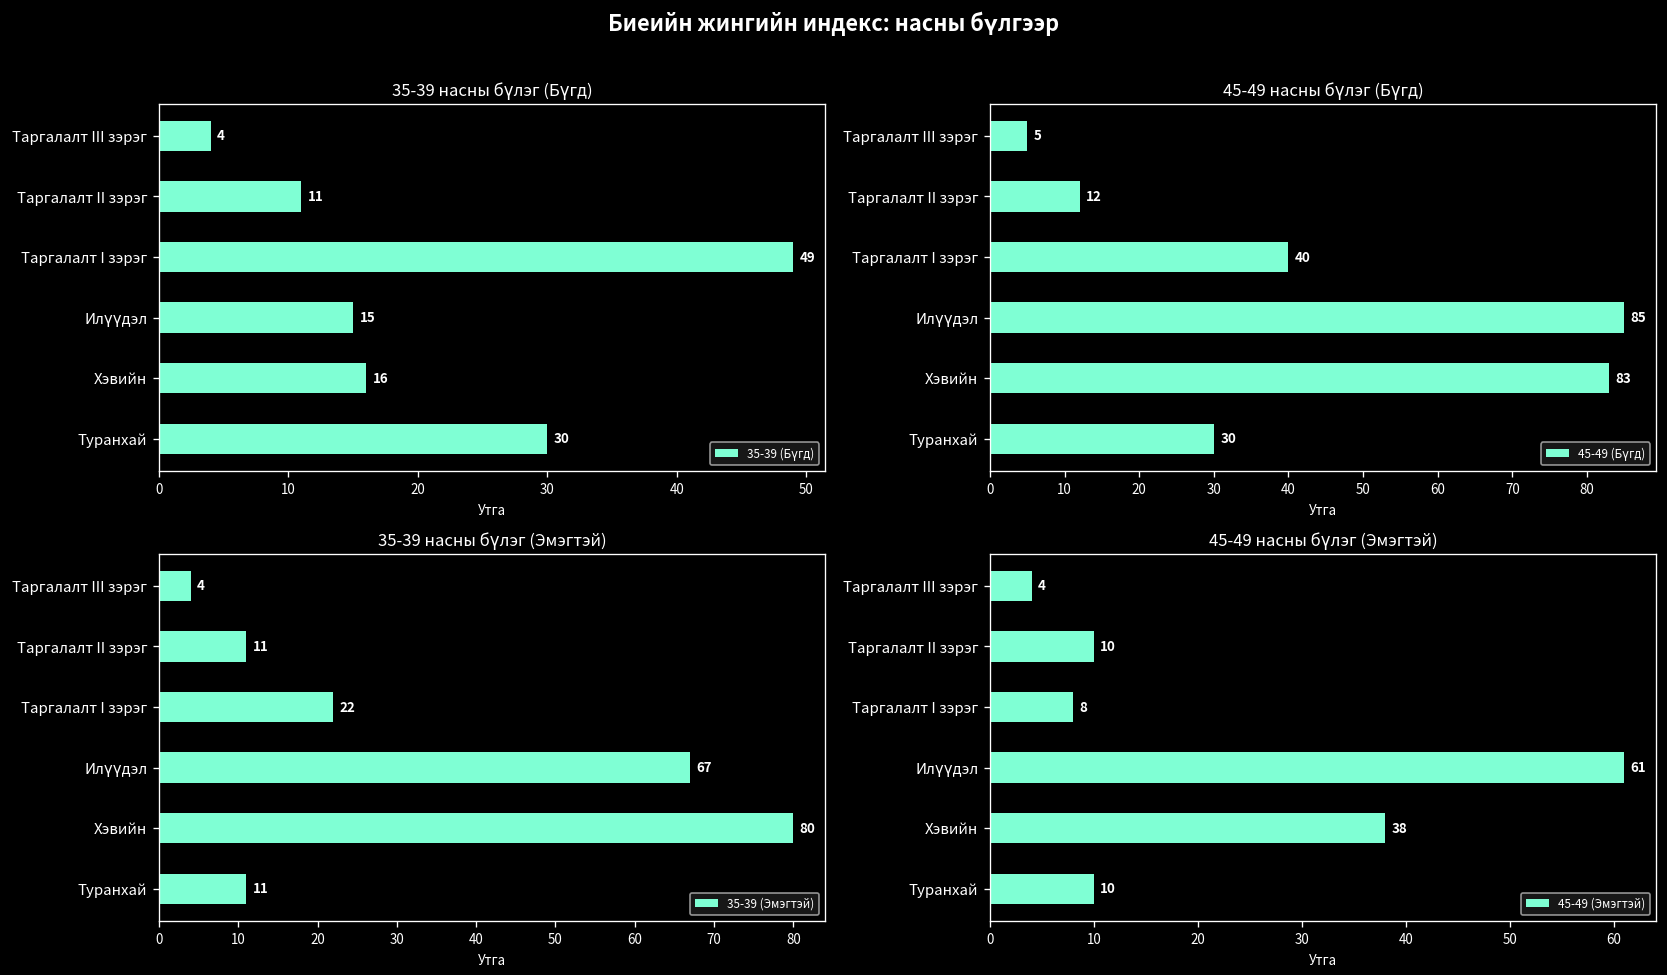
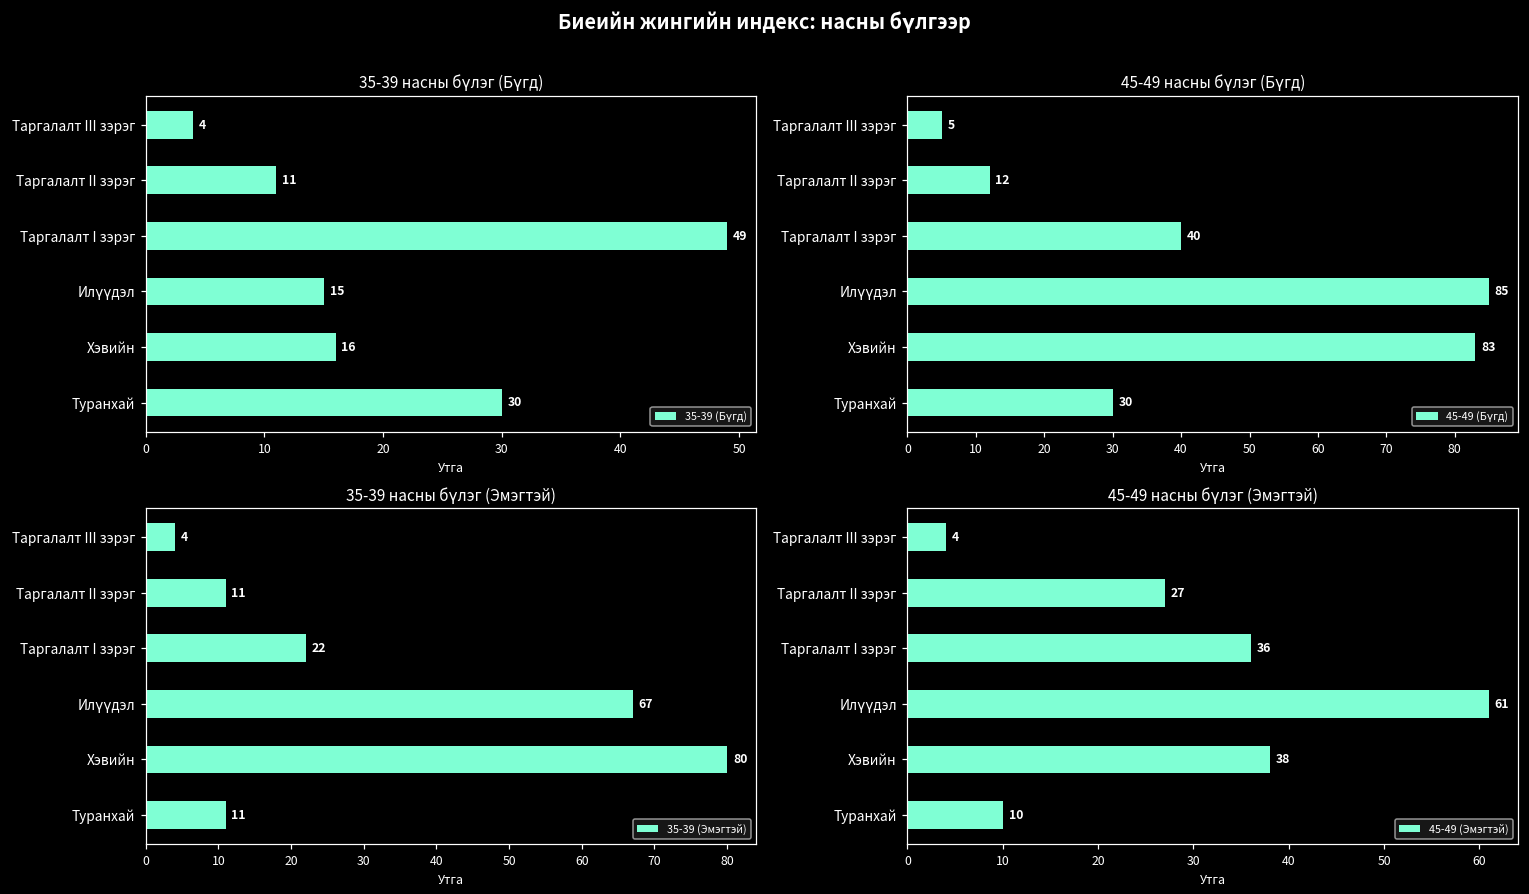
45-49 насны бүлэг (Эмэгтэй), Таргалалт II зэрэг: 10 -> 27
45-49 насны бүлэг (Эмэгтэй), Таргалалт I зэрэг: 8 -> 36
